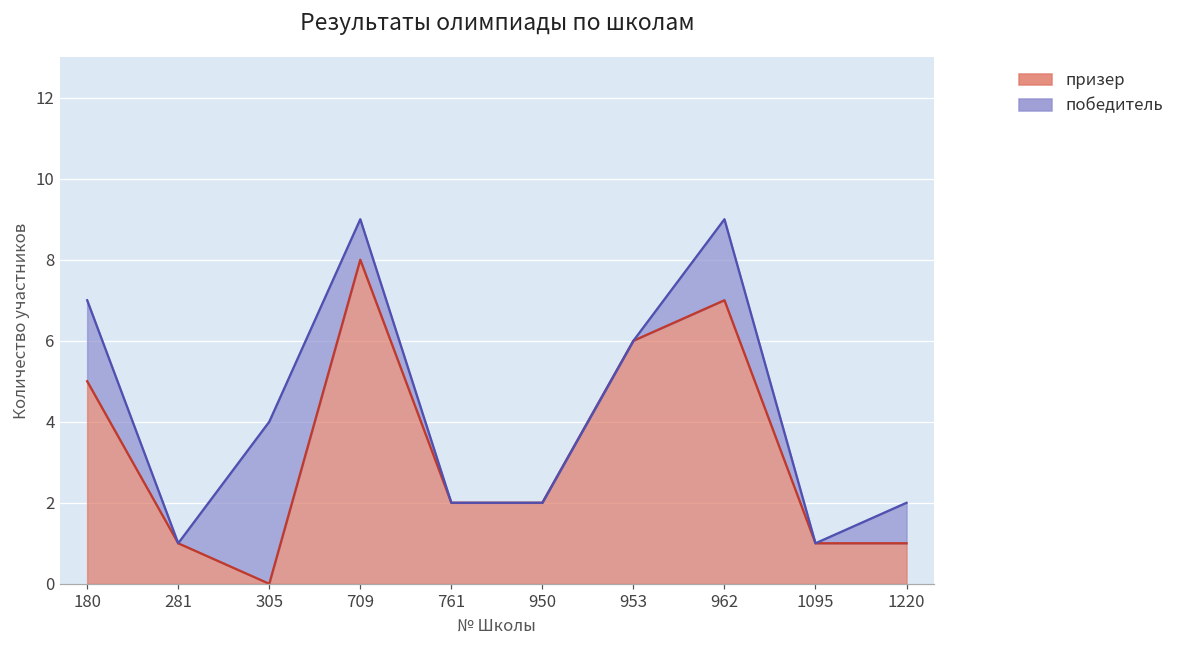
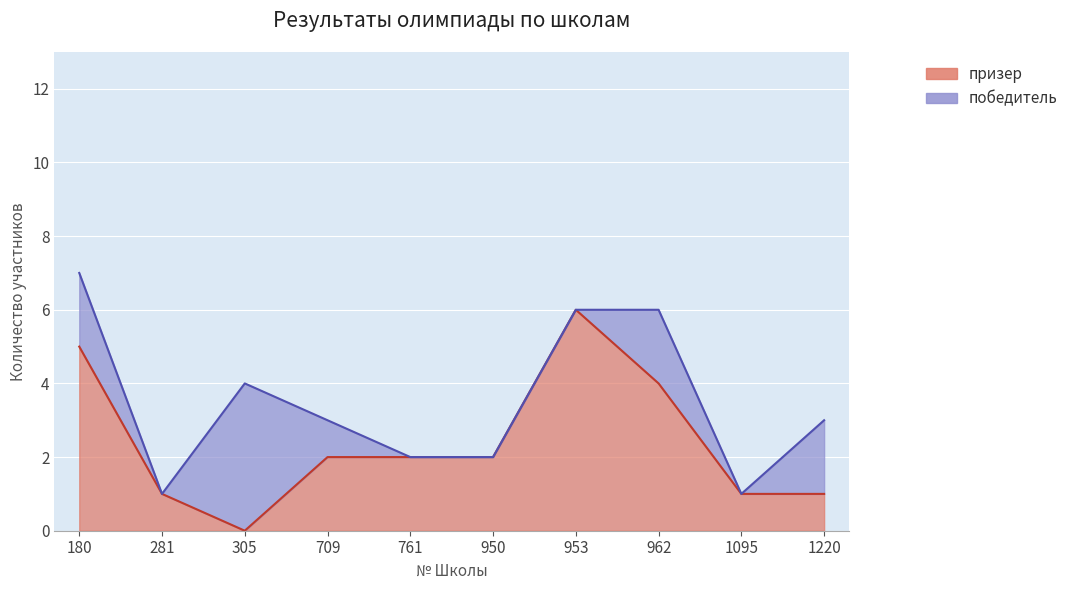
призер, 709: 8 -> 2
призер, 962: 7 -> 4
победитель, 1220: 1 -> 2
